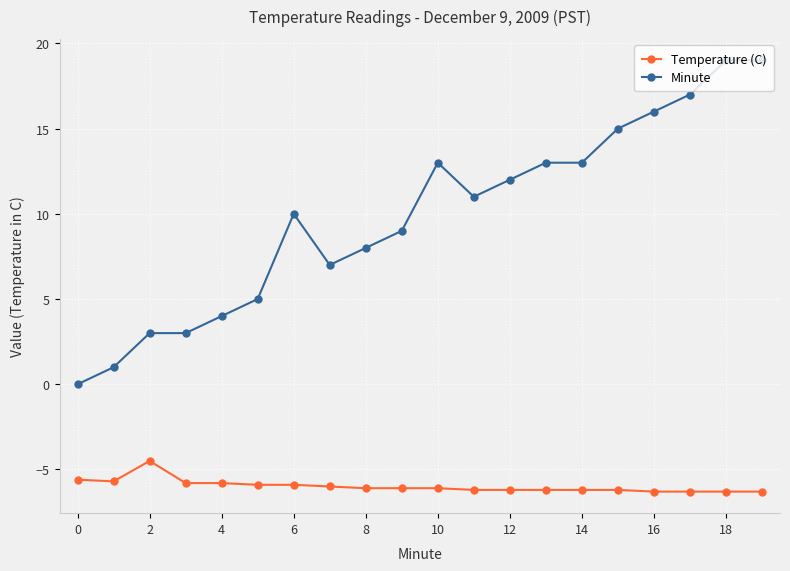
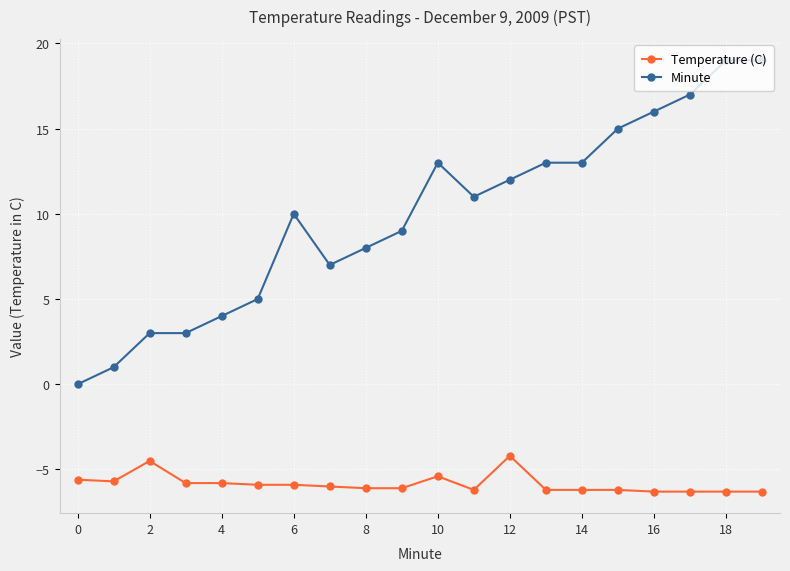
Temperature (C), 10: -6.1 -> -5.4
Temperature (C), 12: -6.2 -> -4.2
